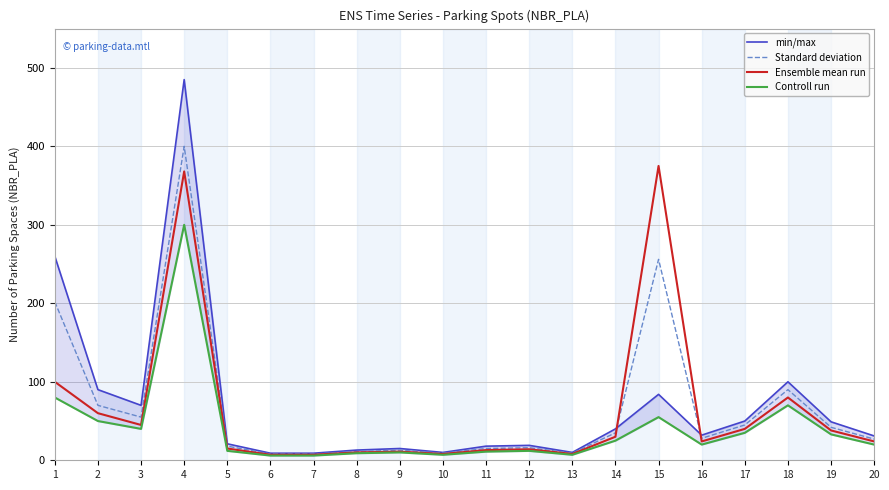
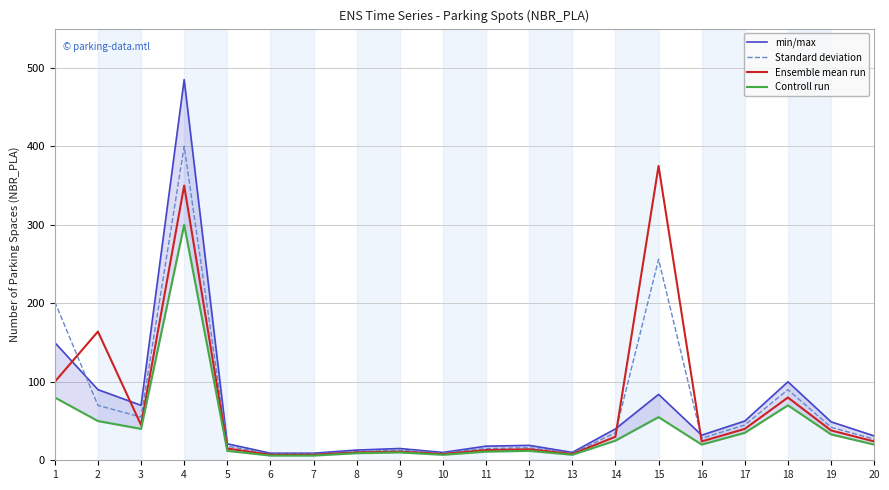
min/max, 1: 260 -> 150
Ensemble mean run, 2: 60 -> 160
Ensemble mean run, 4: 370 -> 350
